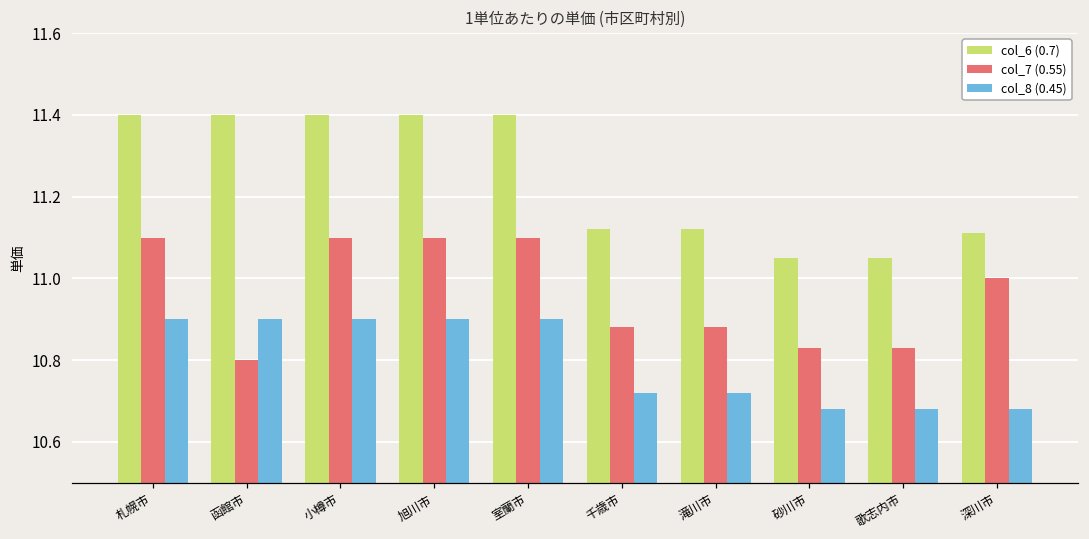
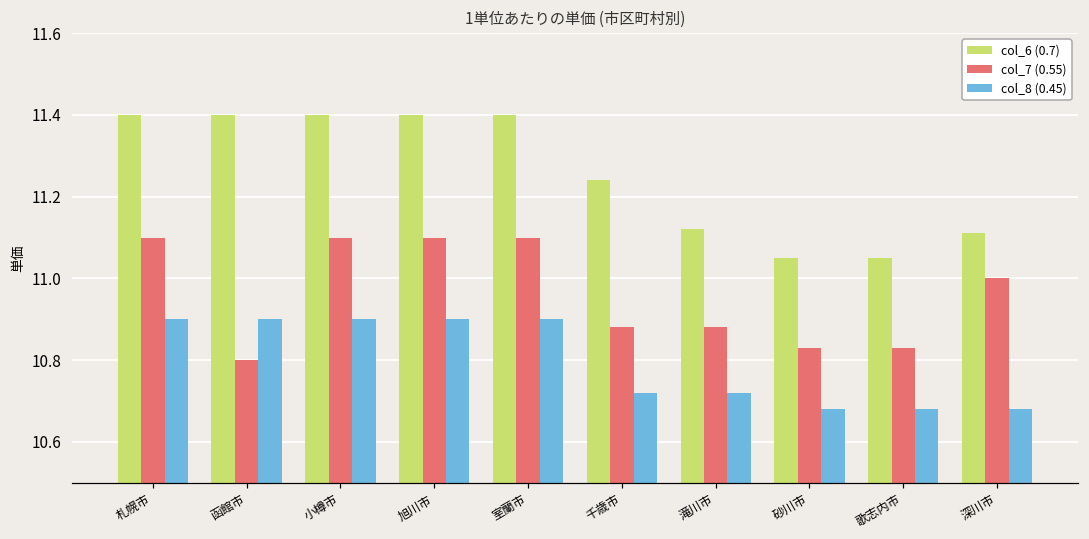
col_6 (0.7), 千歳市: 11.12 -> 11.24
